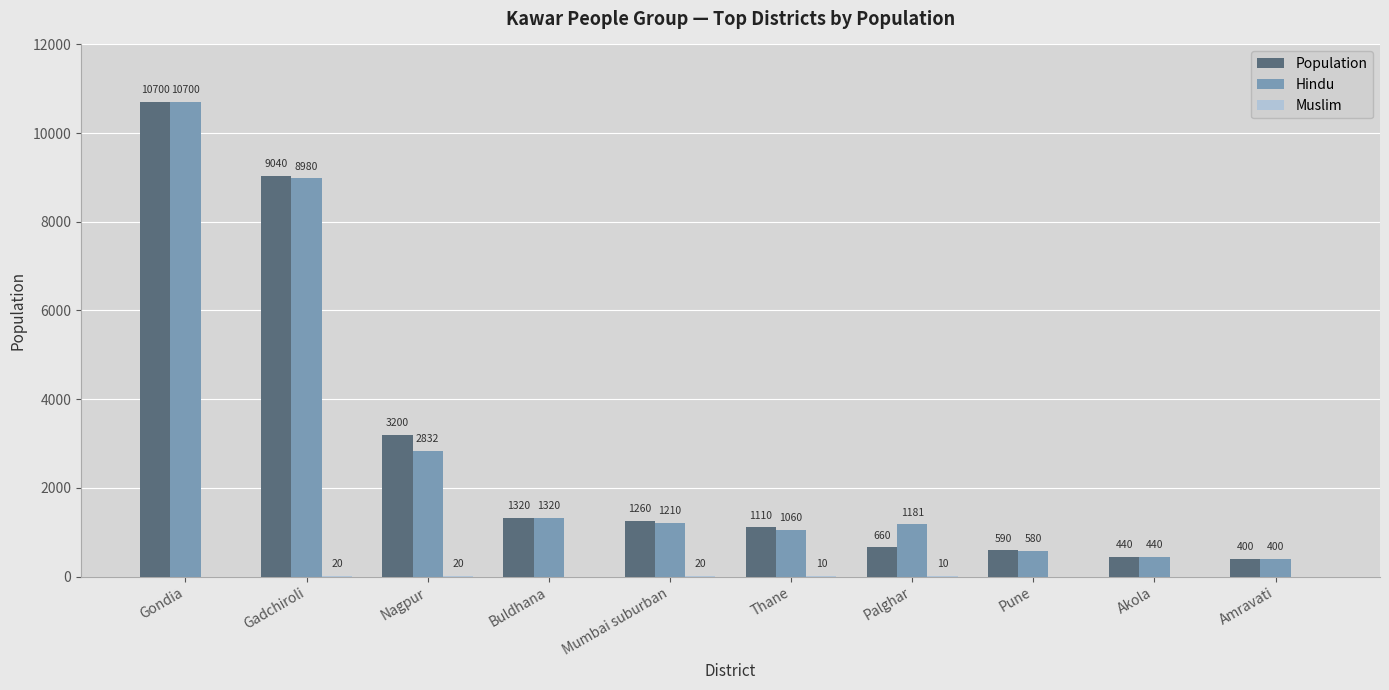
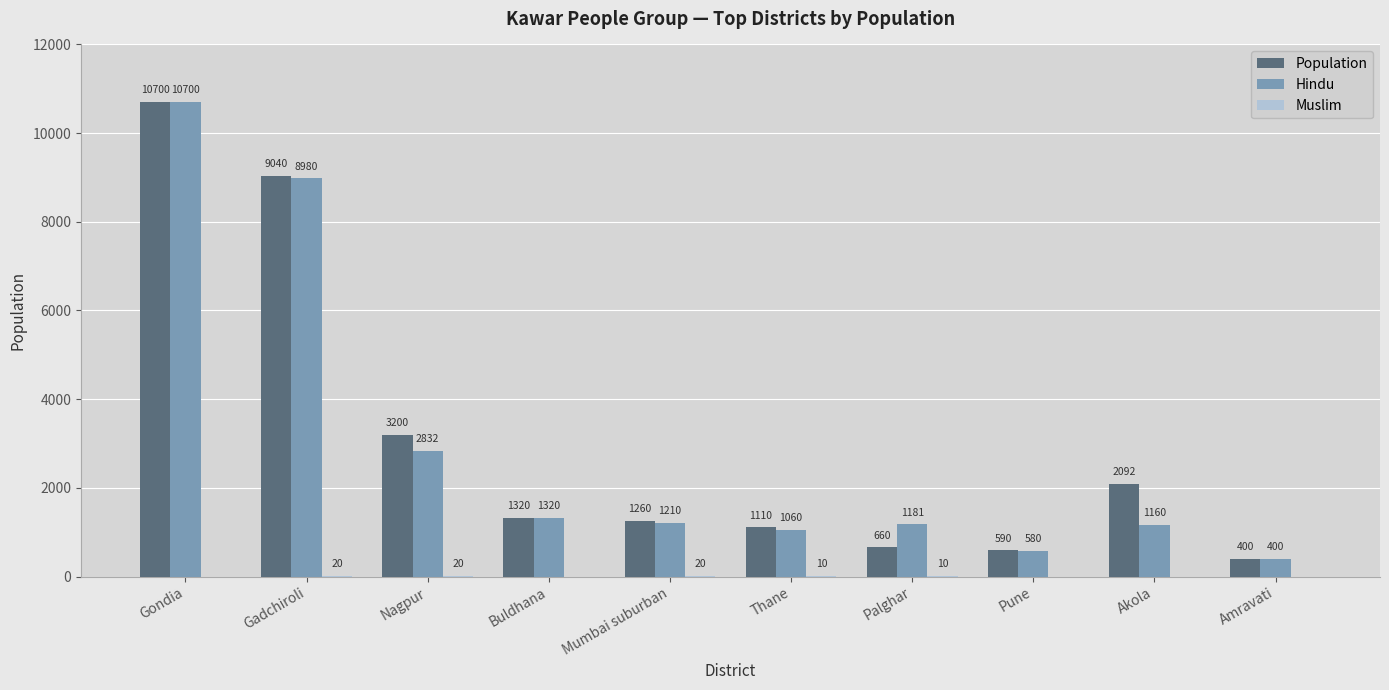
Population, Akola: 440 -> 2092
Hindu, Akola: 440 -> 1160
